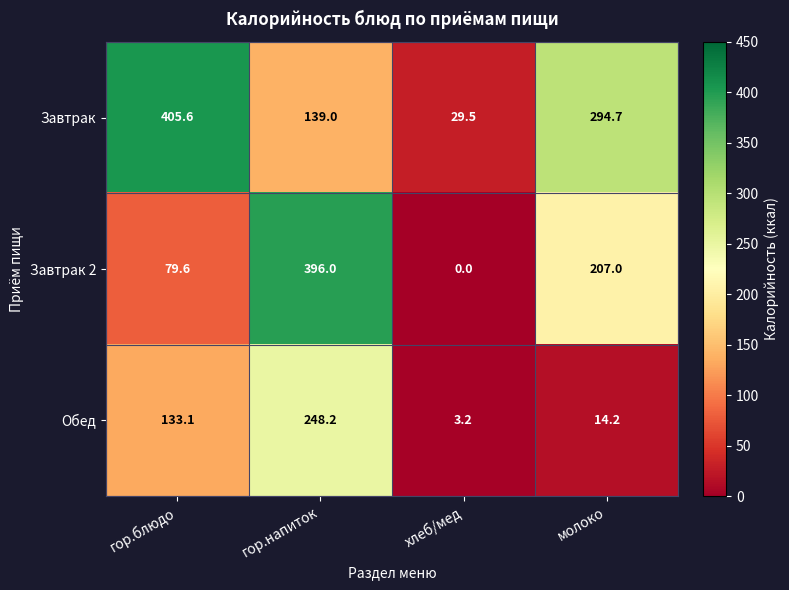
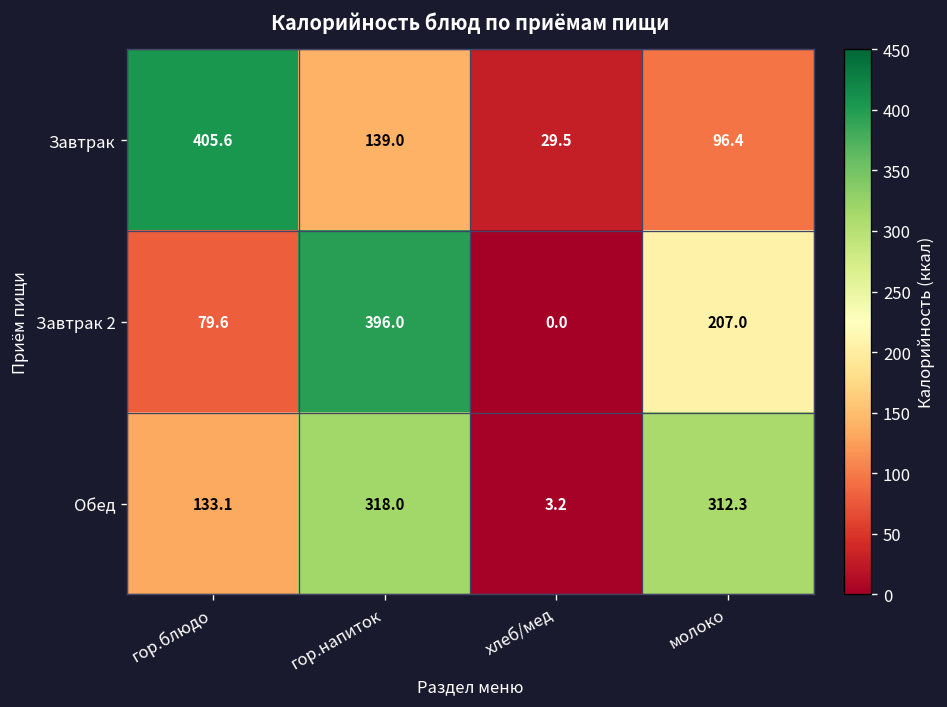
Завтрак, молоко: 294.7 -> 96.4
Обед, гор.напиток: 248.2 -> 318.0
Обед, молоко: 14.2 -> 312.3
